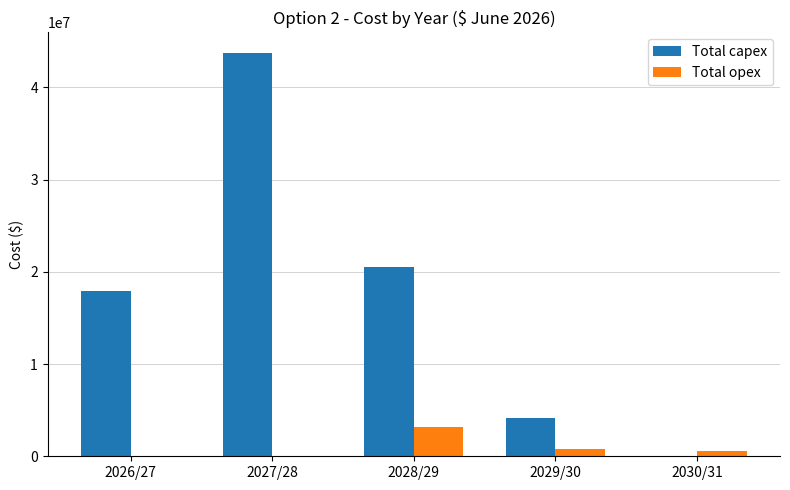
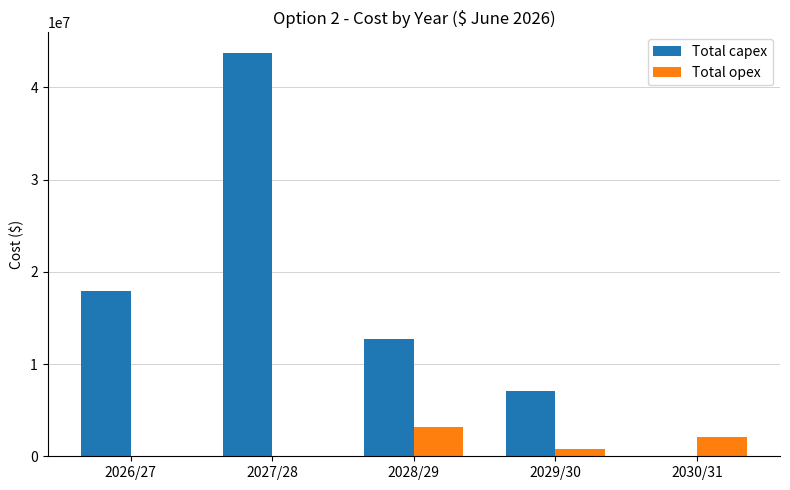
Total capex, 2028/29: 21000000 -> 13000000
Total capex, 2029/30: 4000000 -> 7000000
Total opex, 2030/31: 1000000 -> 2000000
